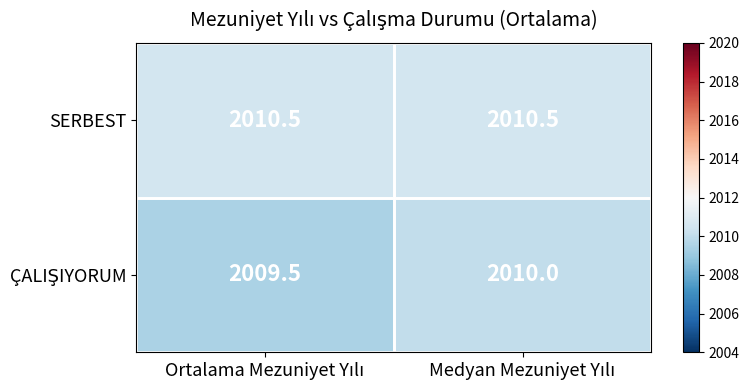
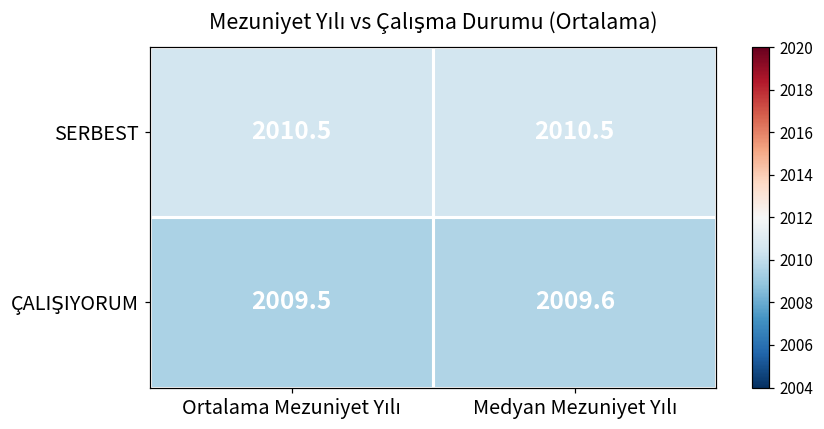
ÇALIŞIYORUM, Medyan Mezuniyet Yılı: 2010.0 -> 2009.6
